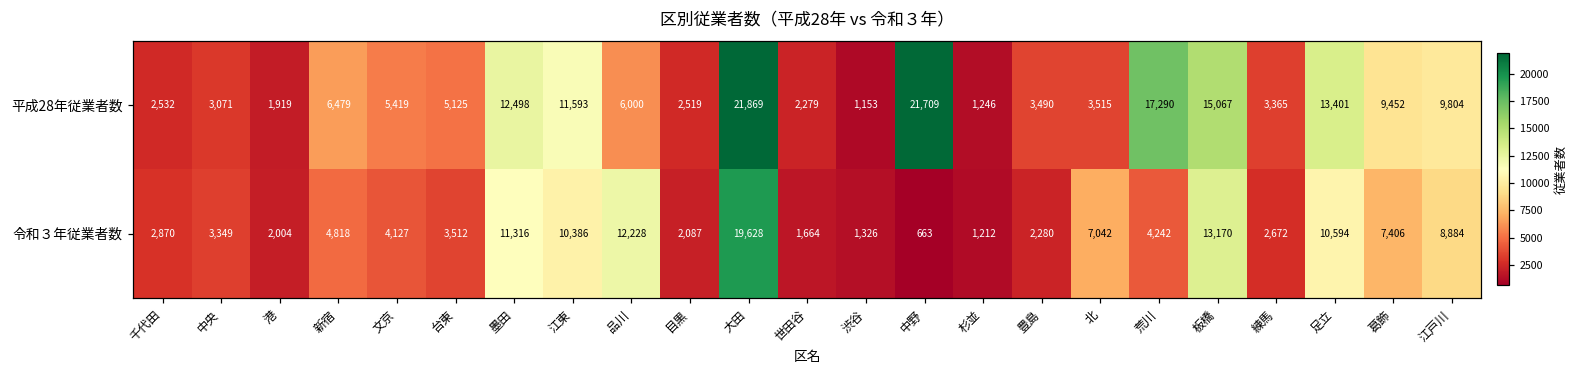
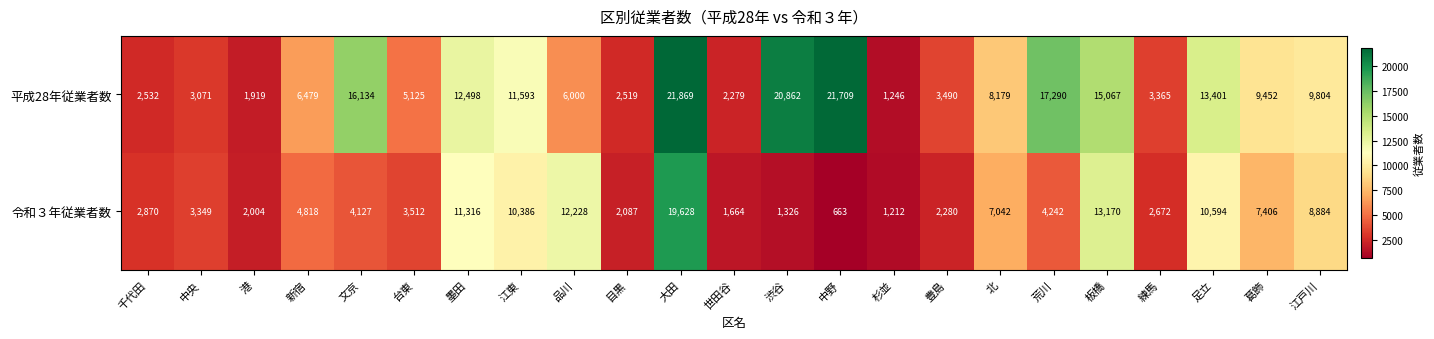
平成28年従業者数, 文京: 5,419 -> 16,134
平成28年従業者数, 渋谷: 1,153 -> 20,862
平成28年従業者数, 北: 3,515 -> 8,179
